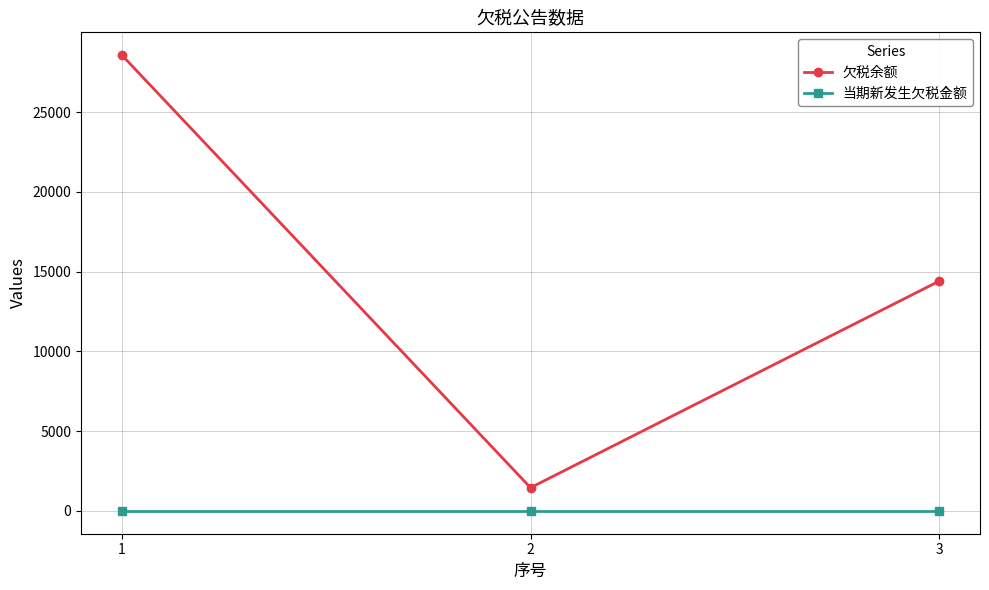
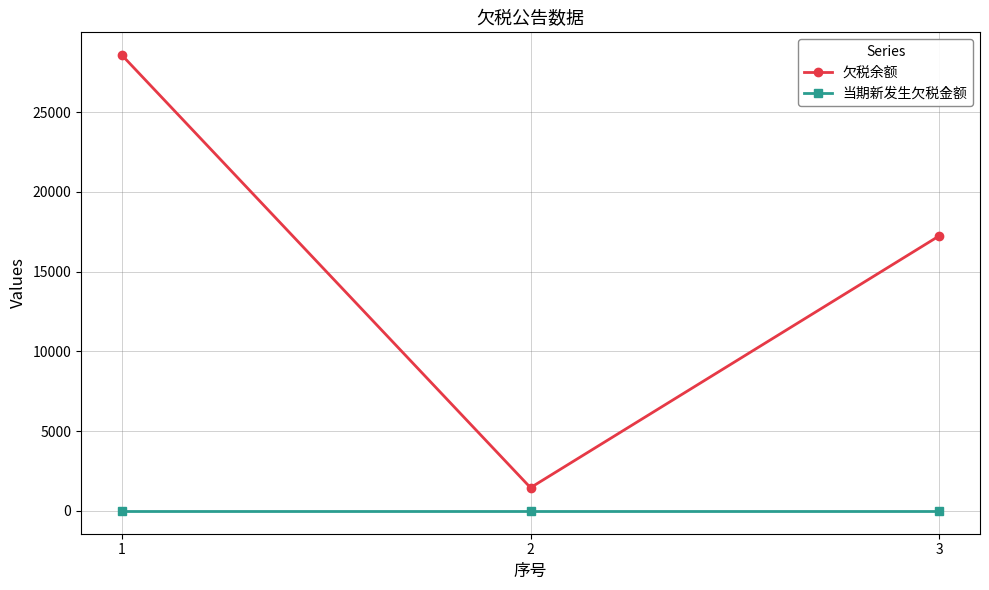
欠税余额, 3: 14400 -> 17200
